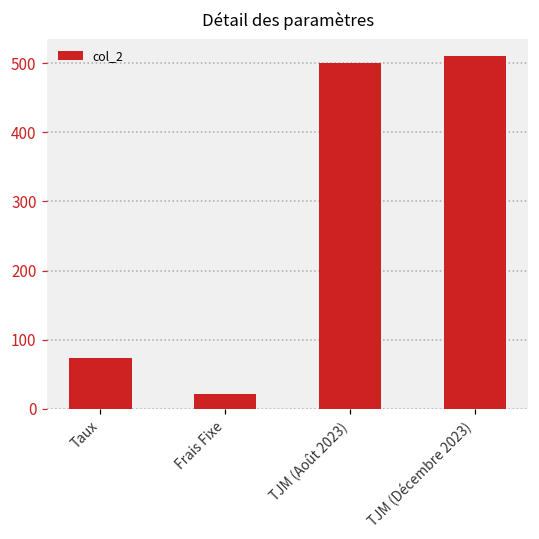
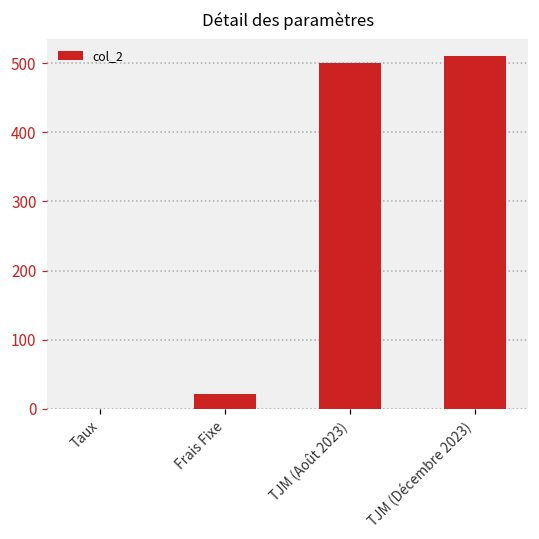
Taux: 70 -> 0
